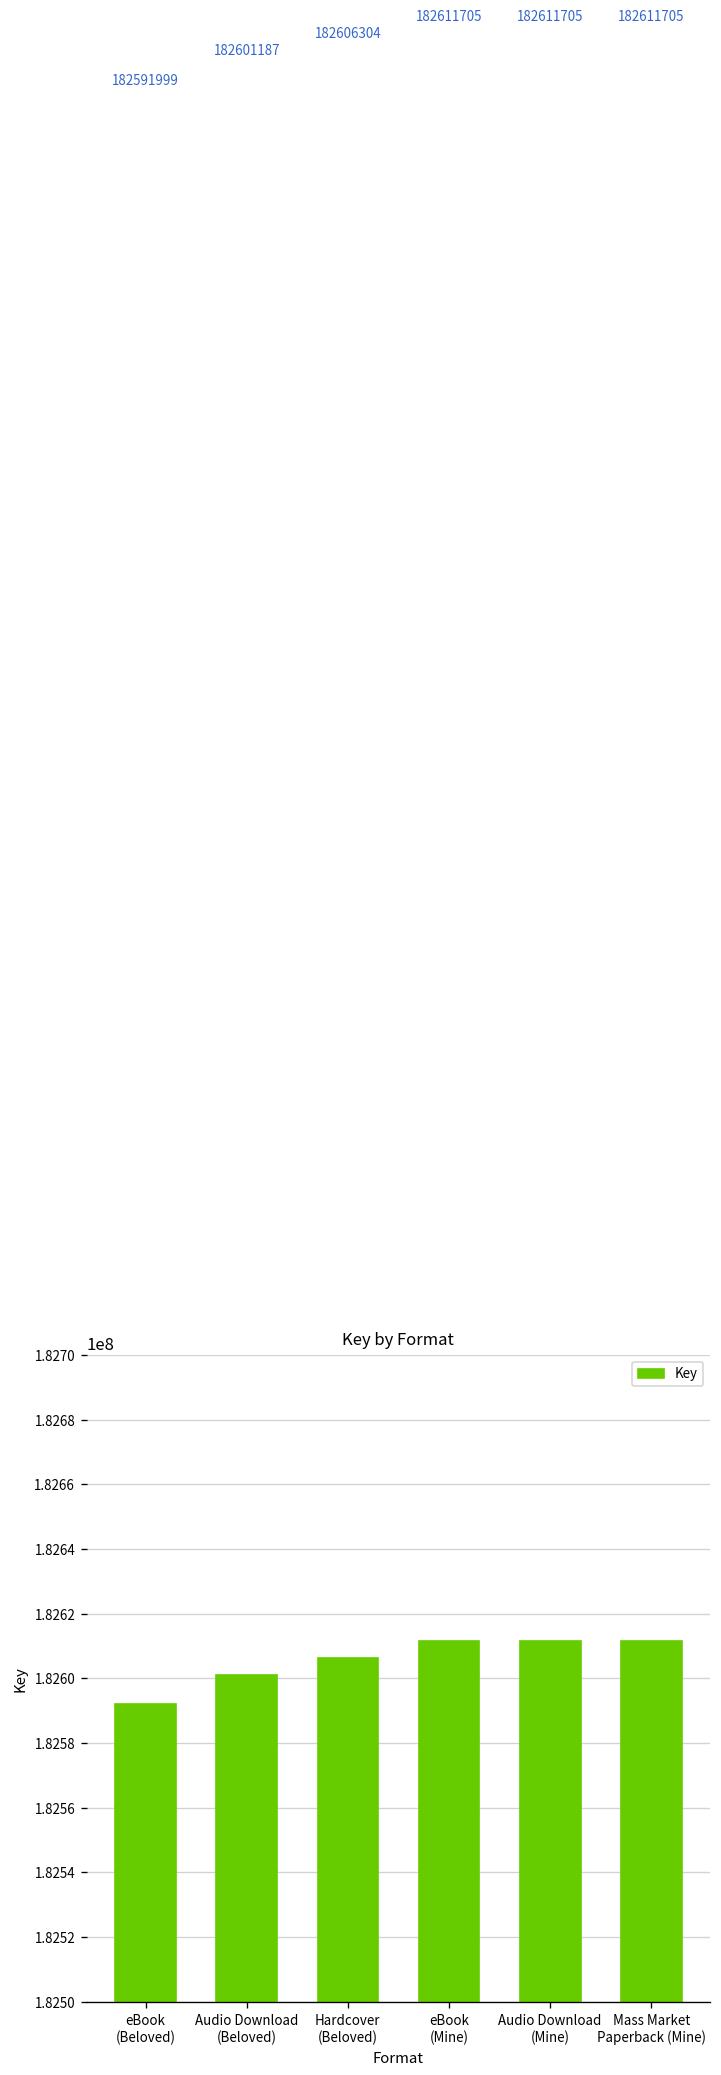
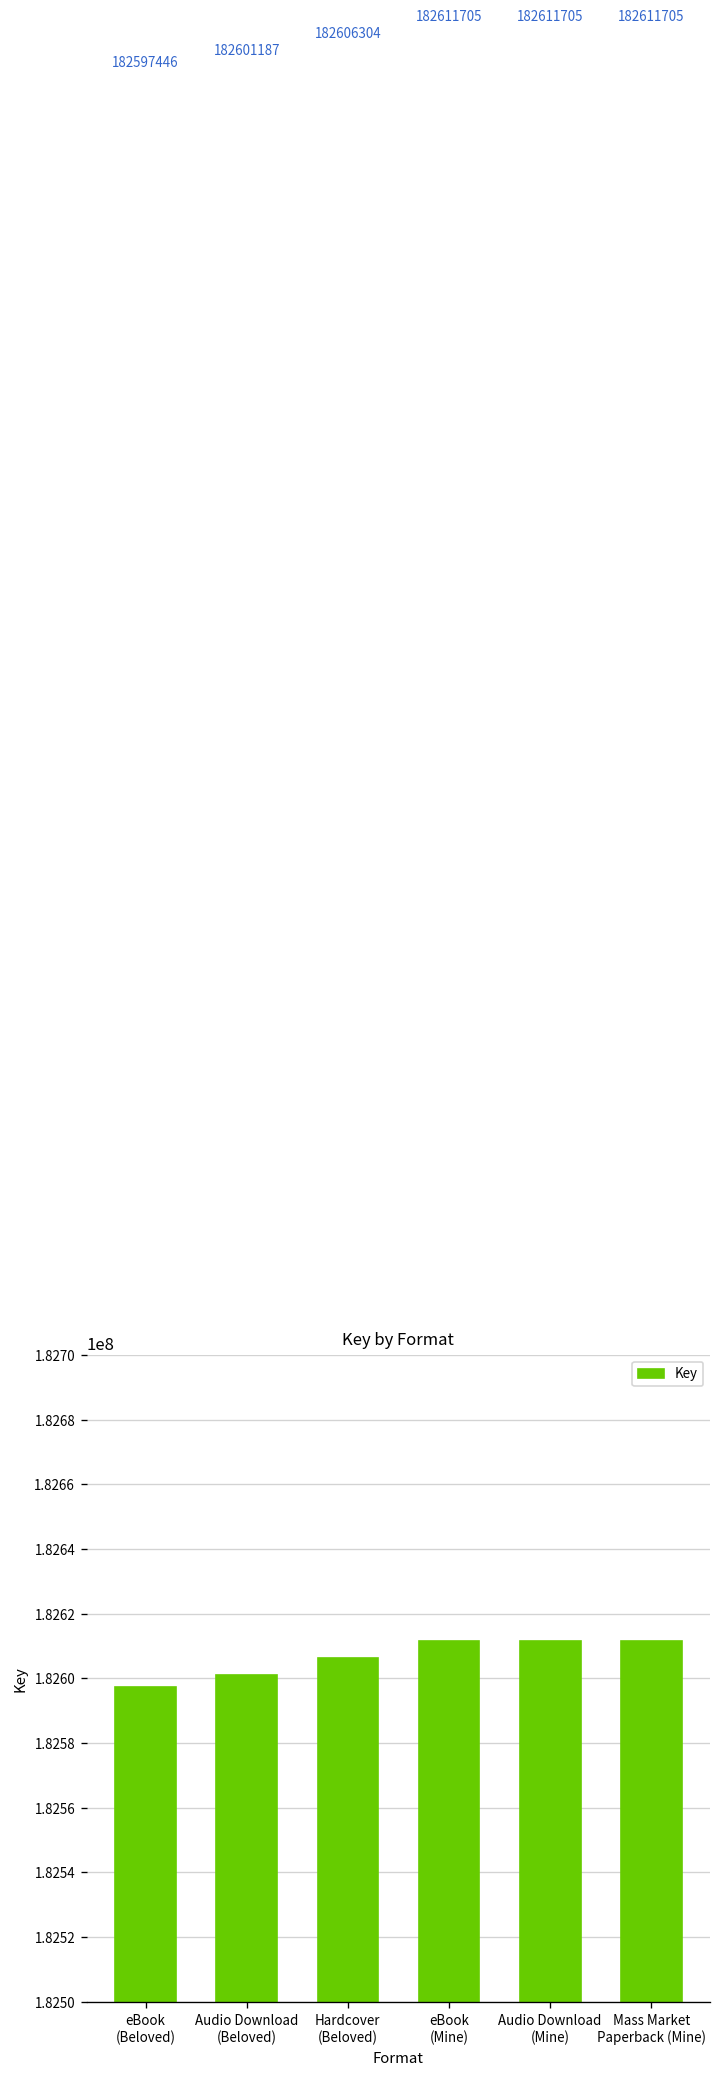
eBook (Beloved): 182591999 -> 182597446
